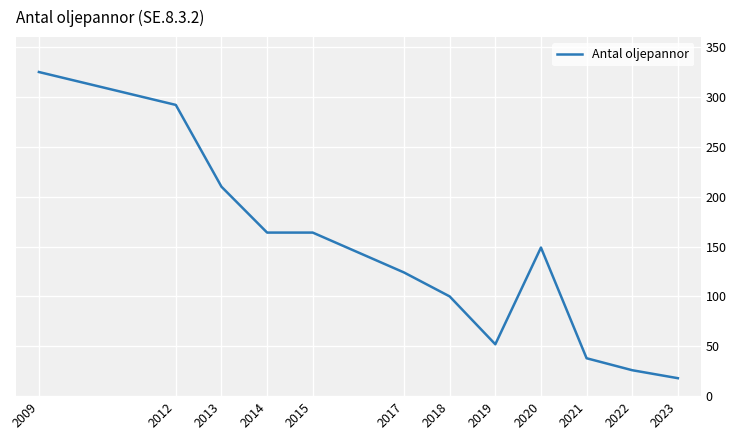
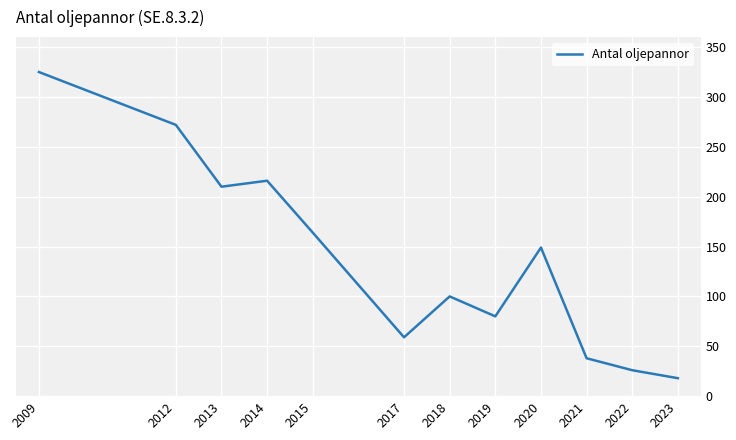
2012: 290 -> 270
2014: 160 -> 220
2017: 120 -> 60
2019: 50 -> 80
